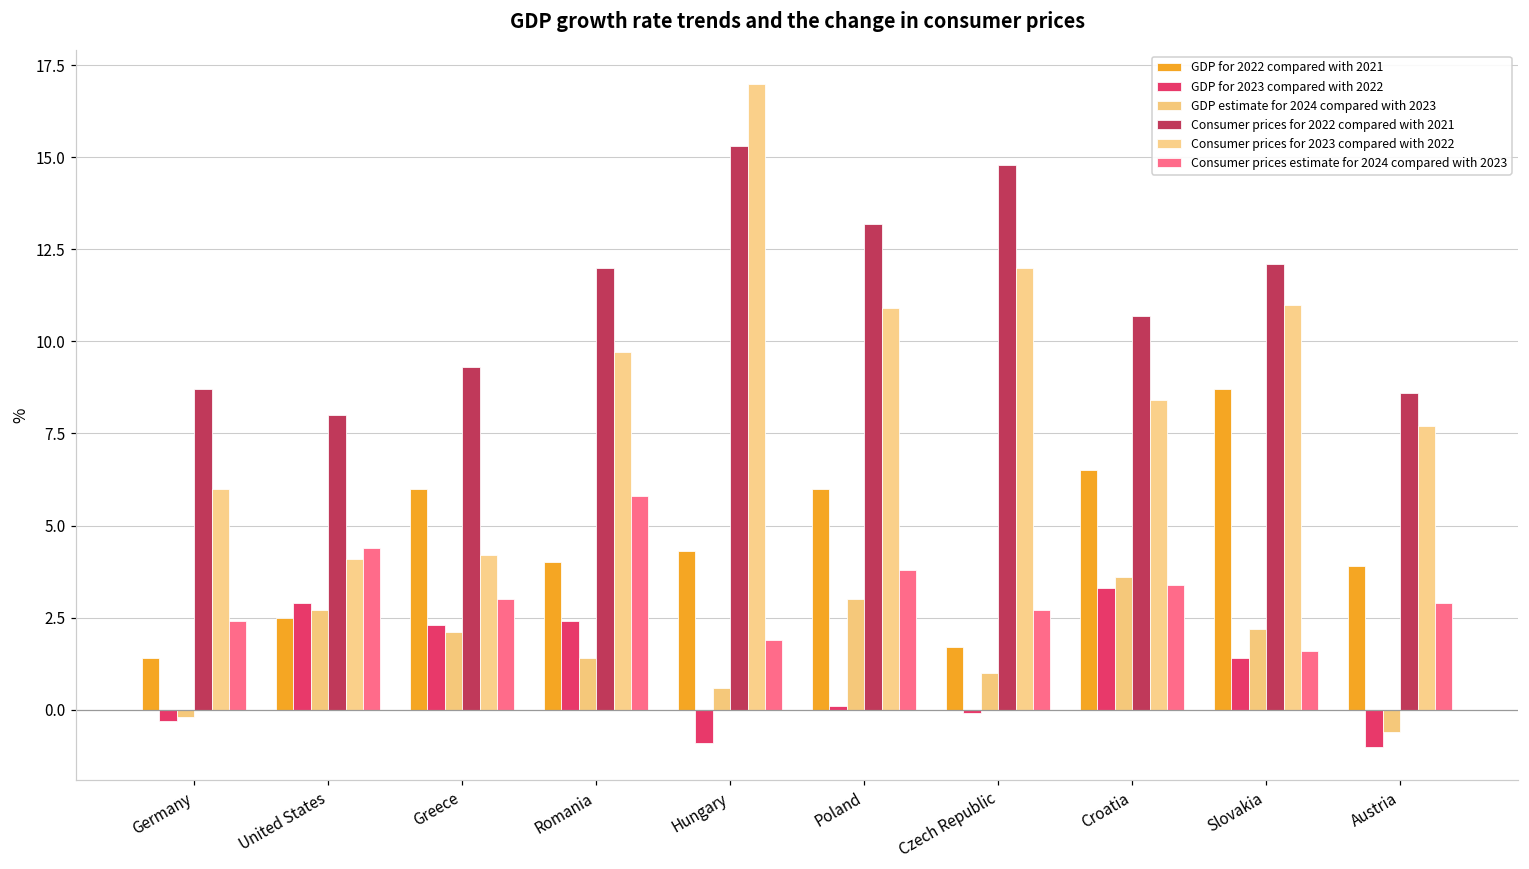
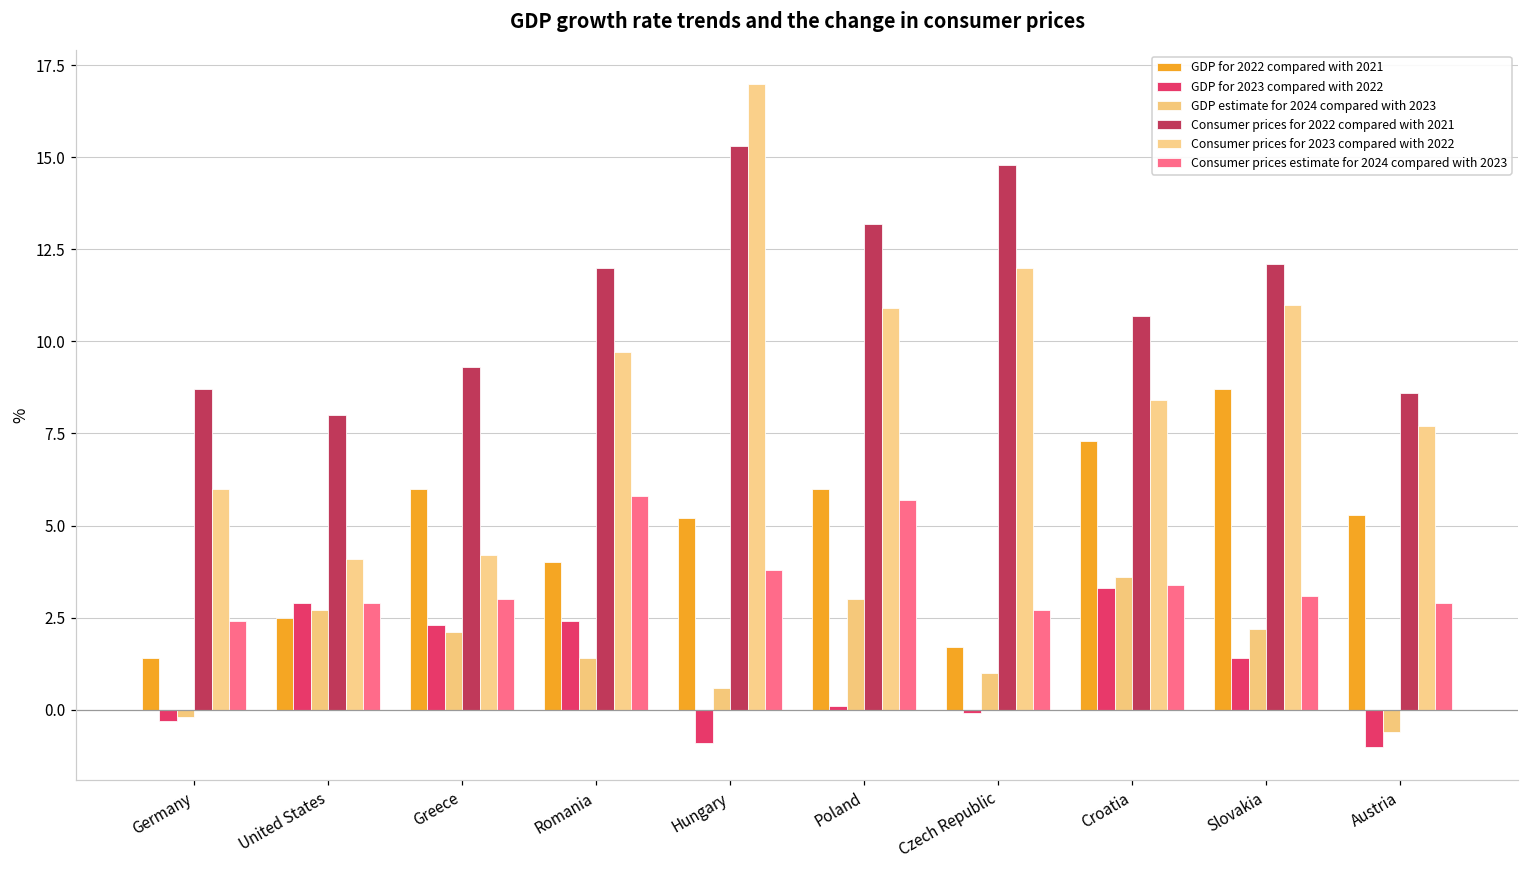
Consumer prices estimate for 2024 compared with 2023, United States: 4.4 -> 2.9
GDP for 2022 compared with 2021, Hungary: 4.3 -> 5.2
Consumer prices estimate for 2024 compared with 2023, Hungary: 1.9 -> 3.8
Consumer prices estimate for 2024 compared with 2023, Poland: 3.8 -> 5.7
GDP for 2022 compared with 2021, Croatia: 6.5 -> 7.3
Consumer prices estimate for 2024 compared with 2023, Slovakia: 1.6 -> 3.1
GDP for 2022 compared with 2021, Austria: 3.9 -> 5.3
